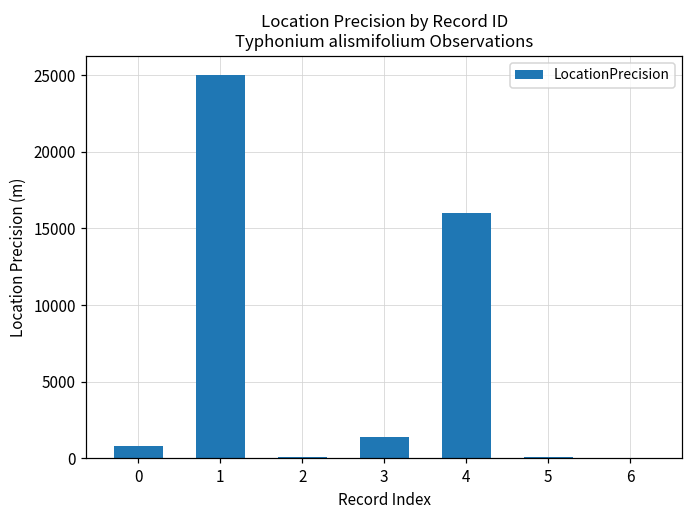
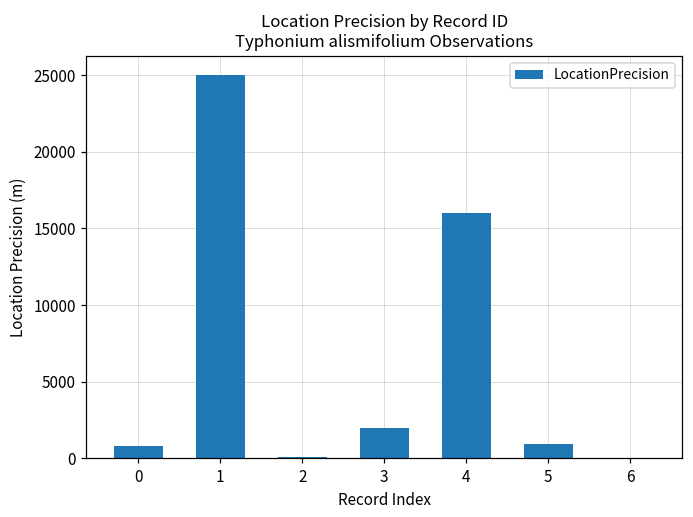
3: 1400 -> 2000
5: 100 -> 900
